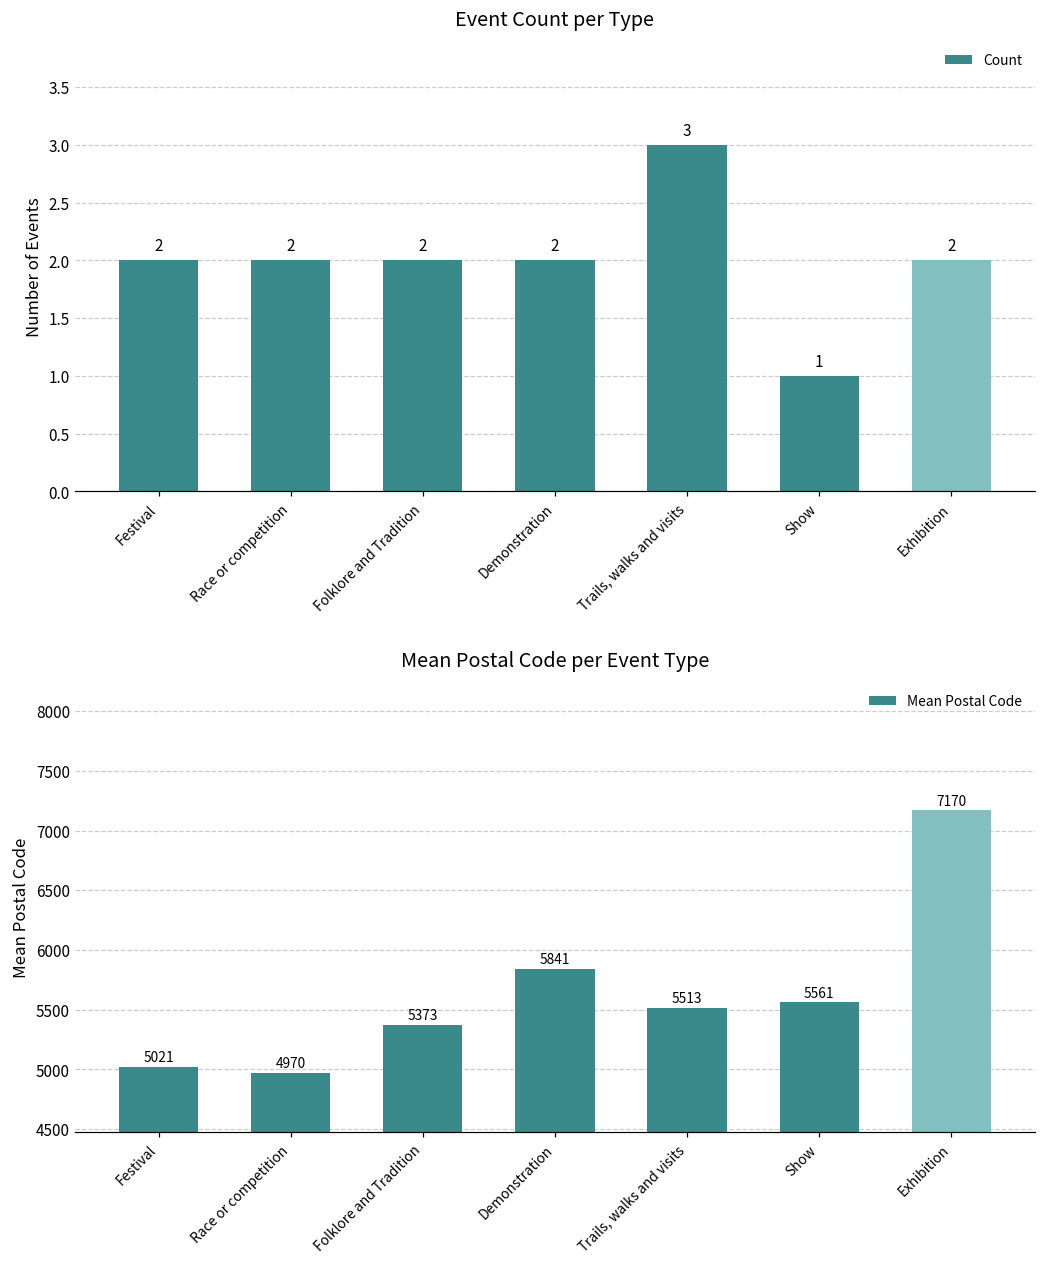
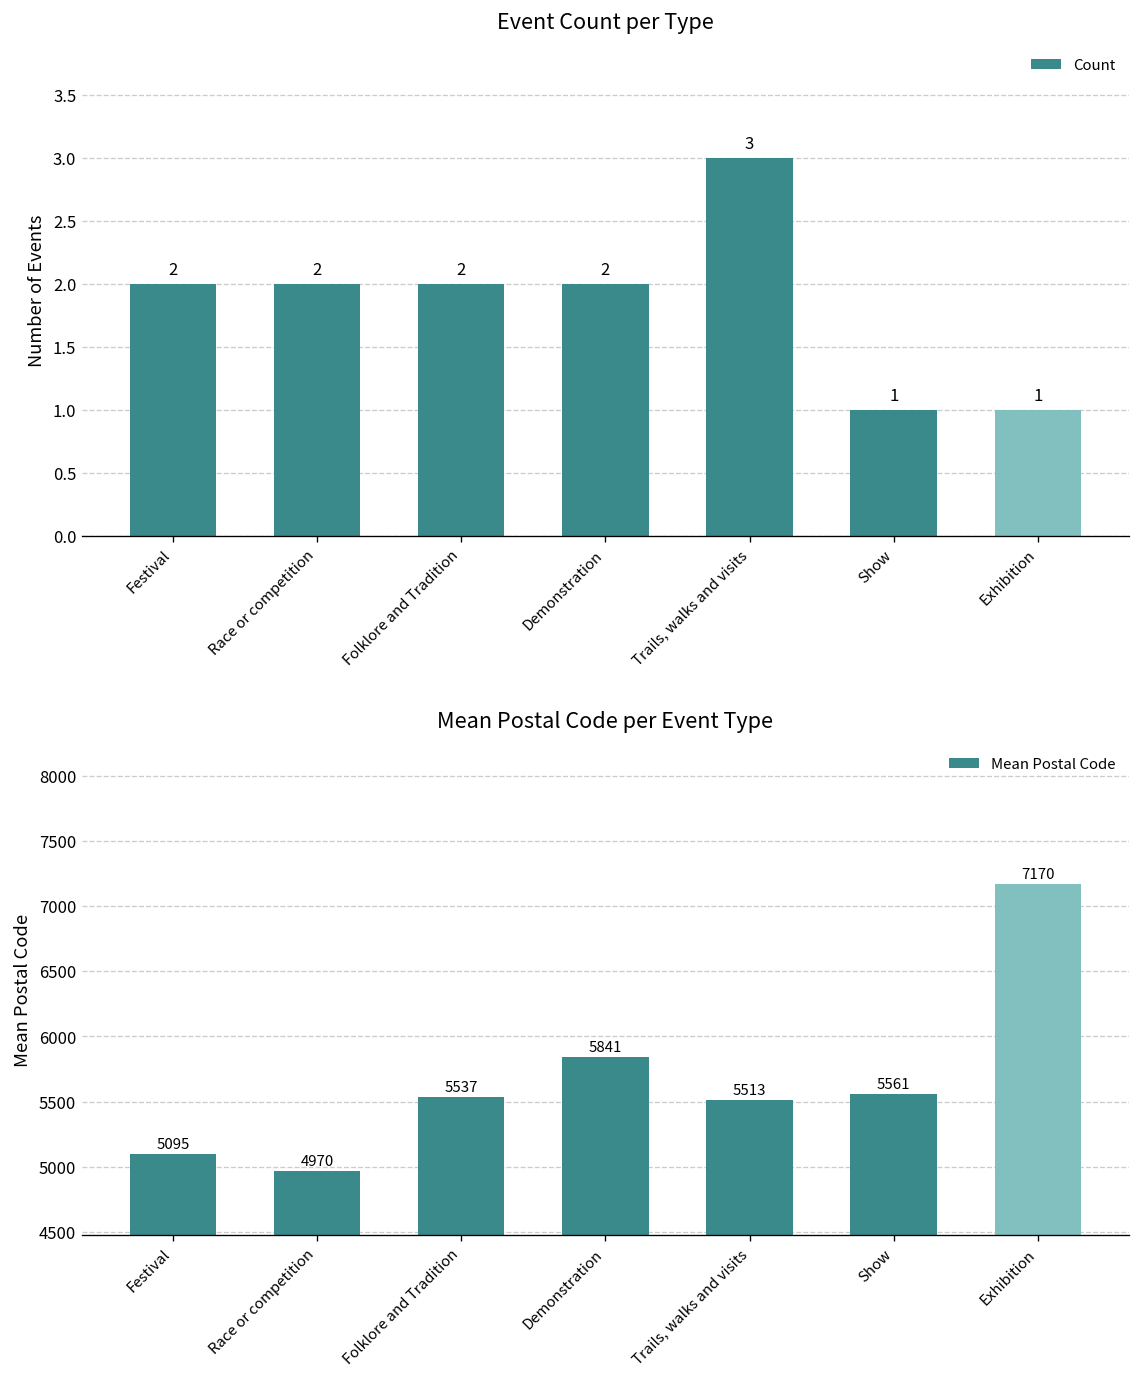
Event Count per Type, Exhibition: 2 -> 1
Mean Postal Code per Event Type, Festival: 5021 -> 5095
Mean Postal Code per Event Type, Folklore and Tradition: 5373 -> 5537
